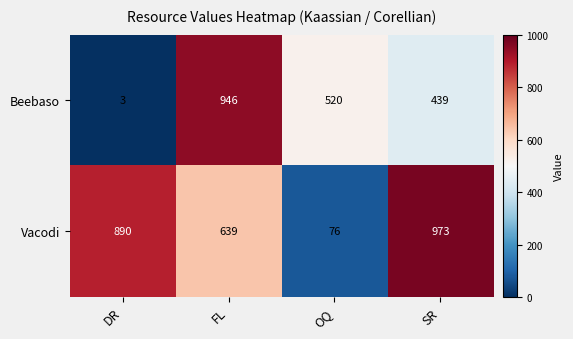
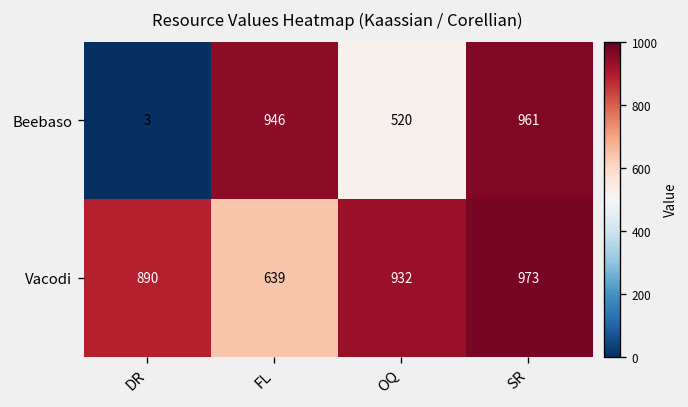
Beebaso, SR: 439 -> 961
Vacodi, OQ: 76 -> 932
